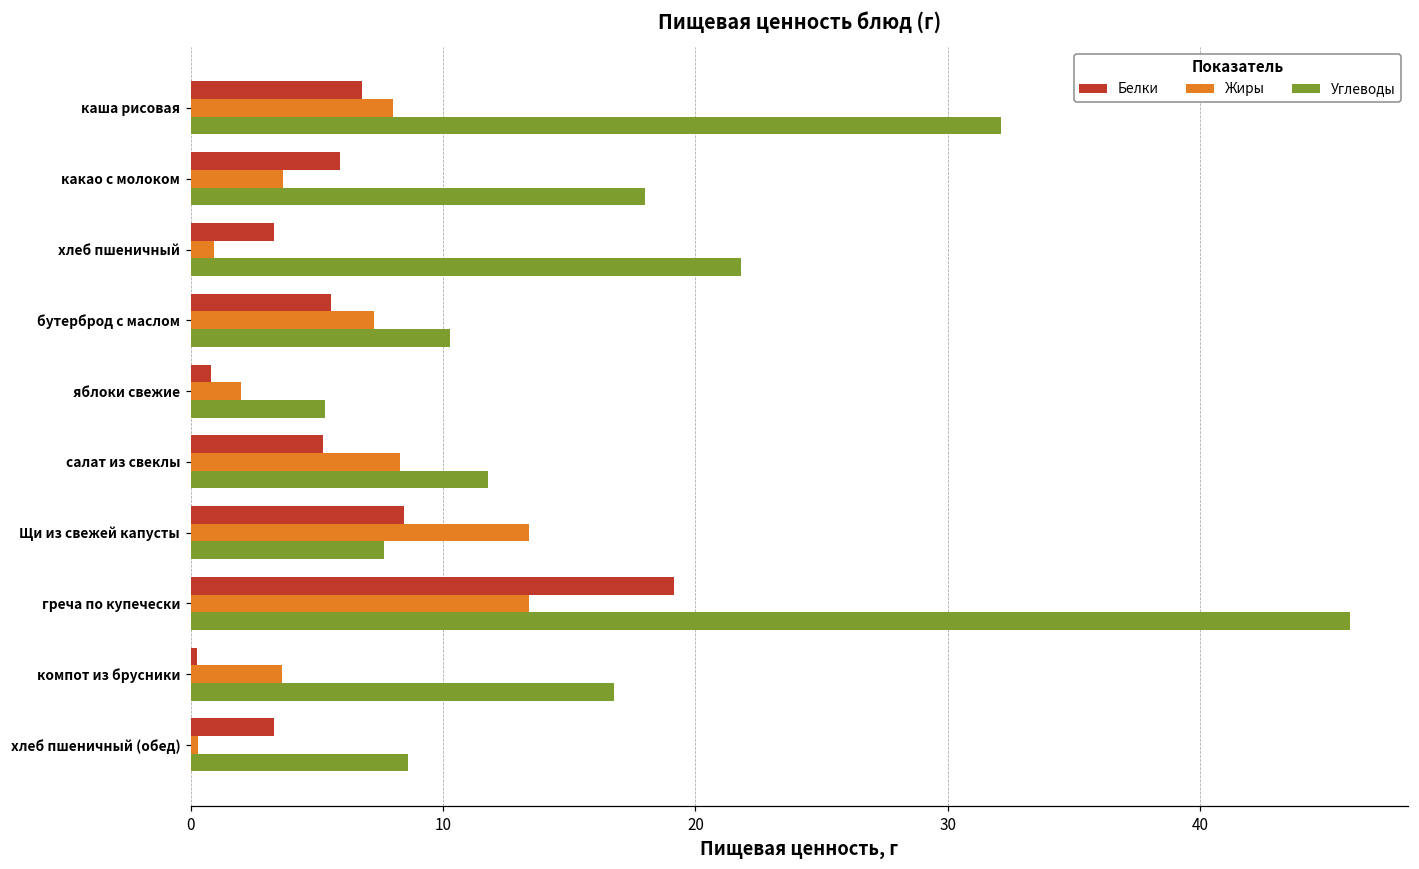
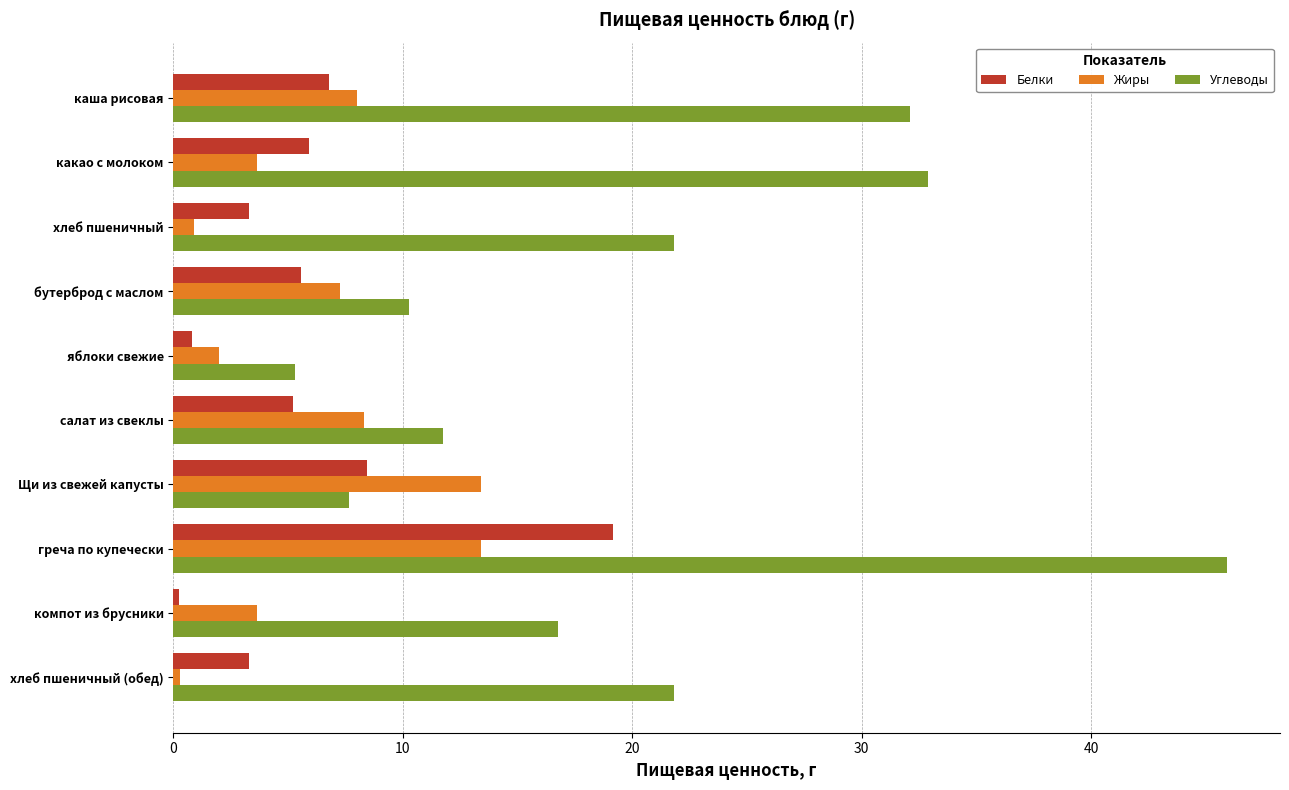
Углеводы, какао с молоком: 18.0 -> 32.9
Углеводы, хлеб пшеничный (обед): 8.6 -> 21.8
